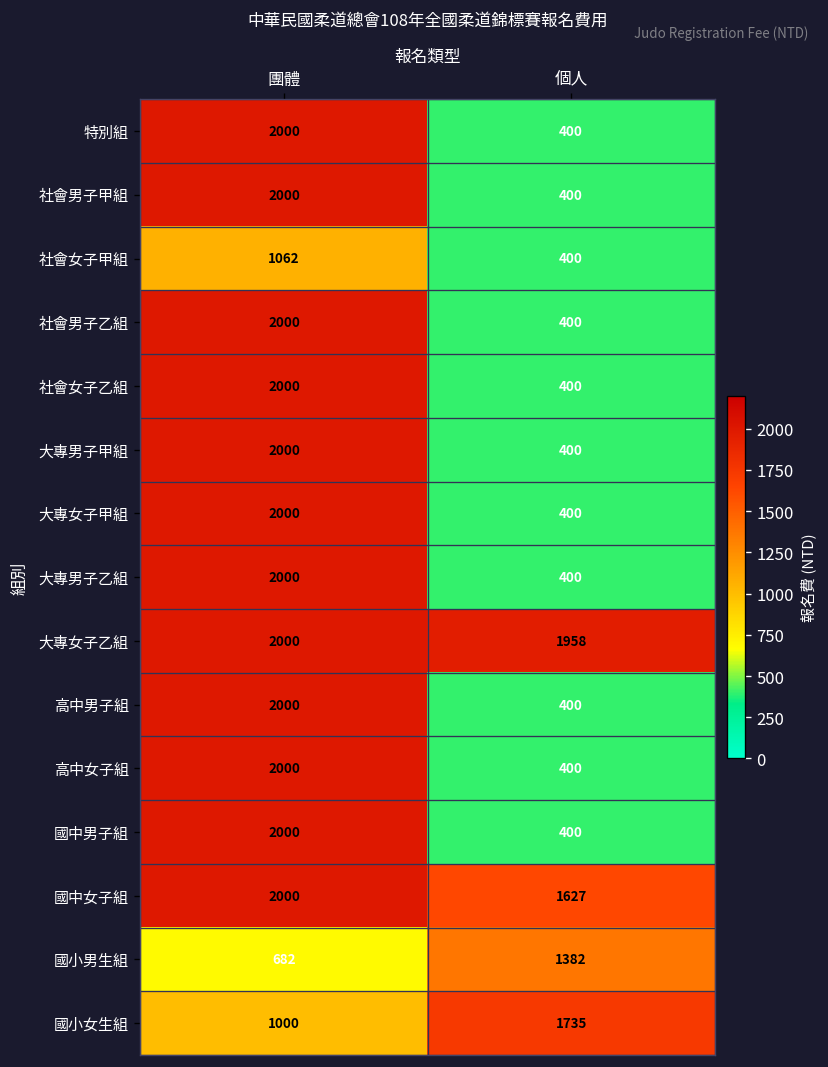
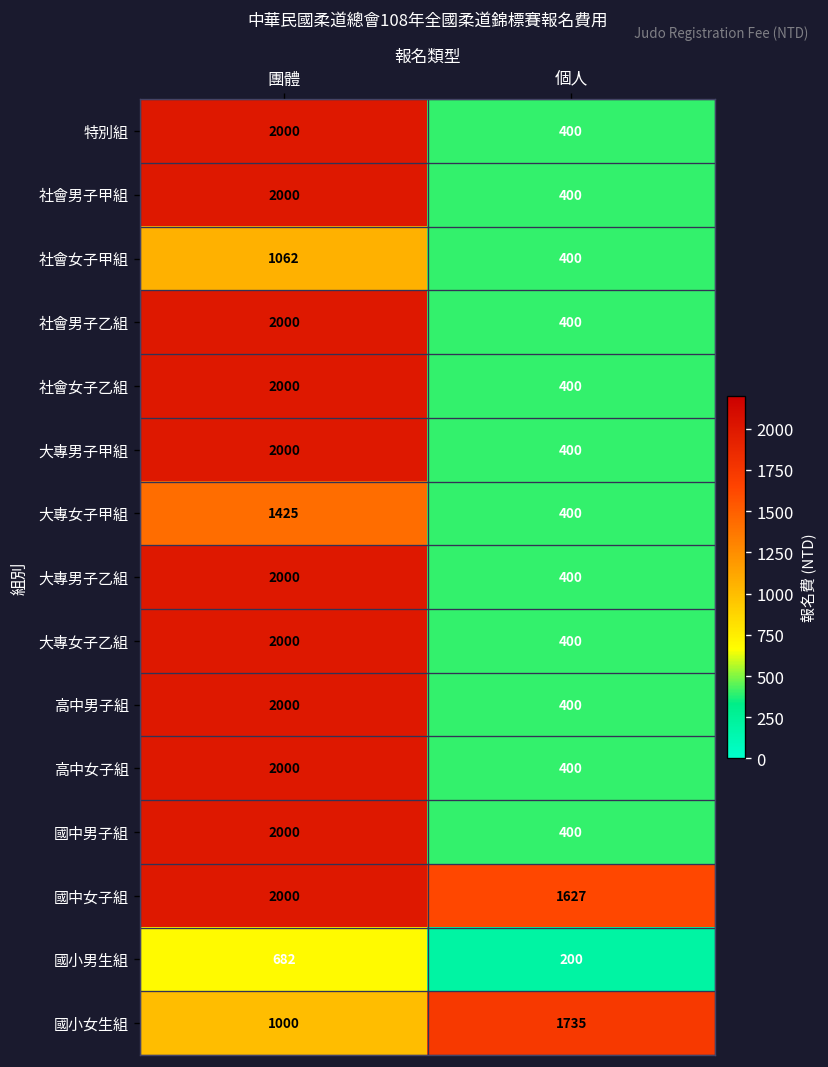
大專女子甲組, 團體: 2000 -> 1425
大專女子乙組, 個人: 1958 -> 400
國小男生組, 個人: 1382 -> 200
